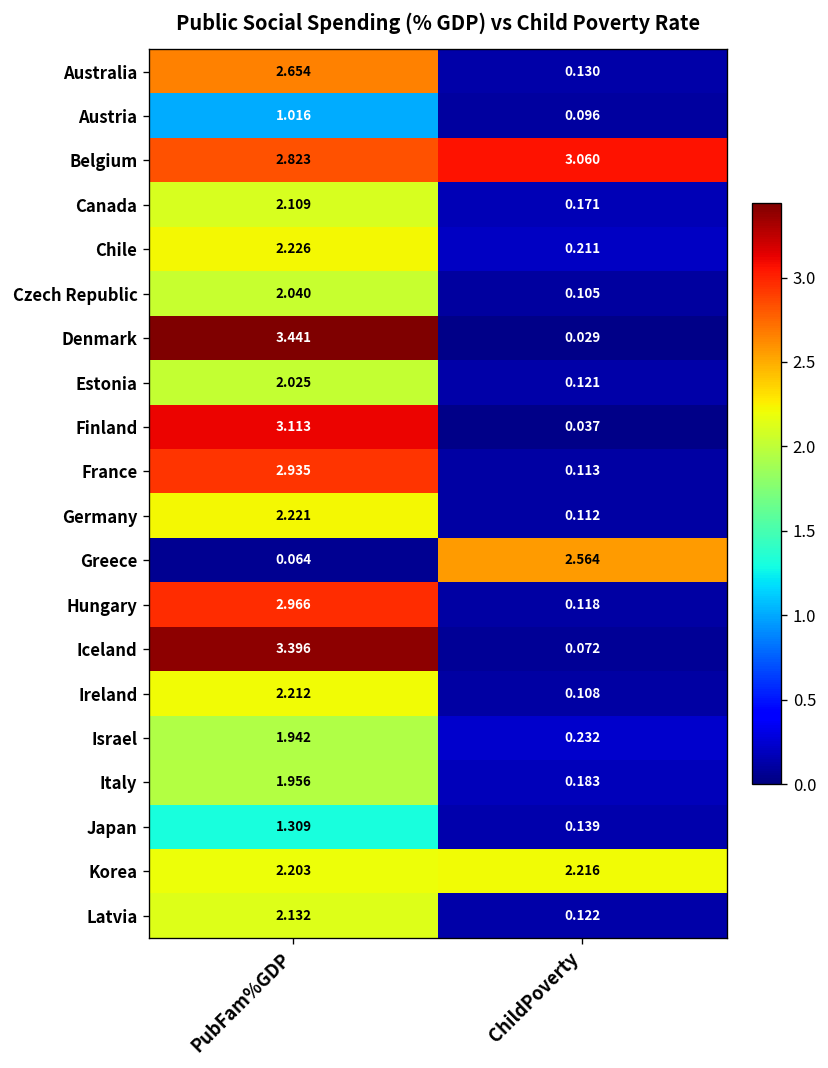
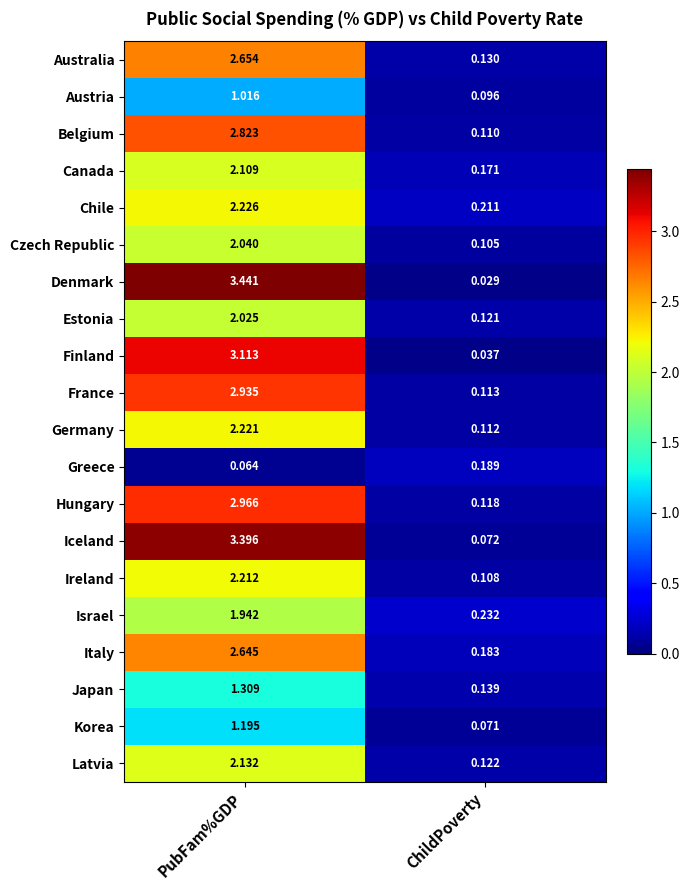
Belgium, ChildPoverty: 3.060 -> 0.110
Greece, ChildPoverty: 2.564 -> 0.189
Italy, PubFam%GDP: 1.956 -> 2.645
Korea, PubFam%GDP: 2.203 -> 1.195
Korea, ChildPoverty: 2.216 -> 0.071
